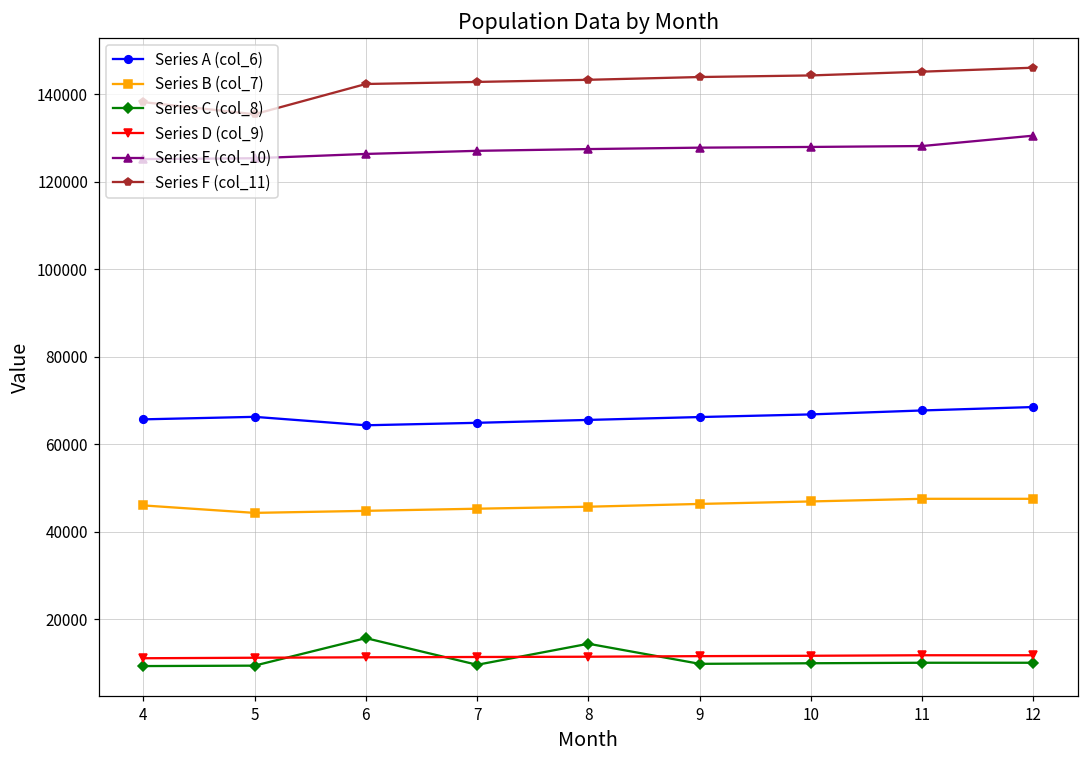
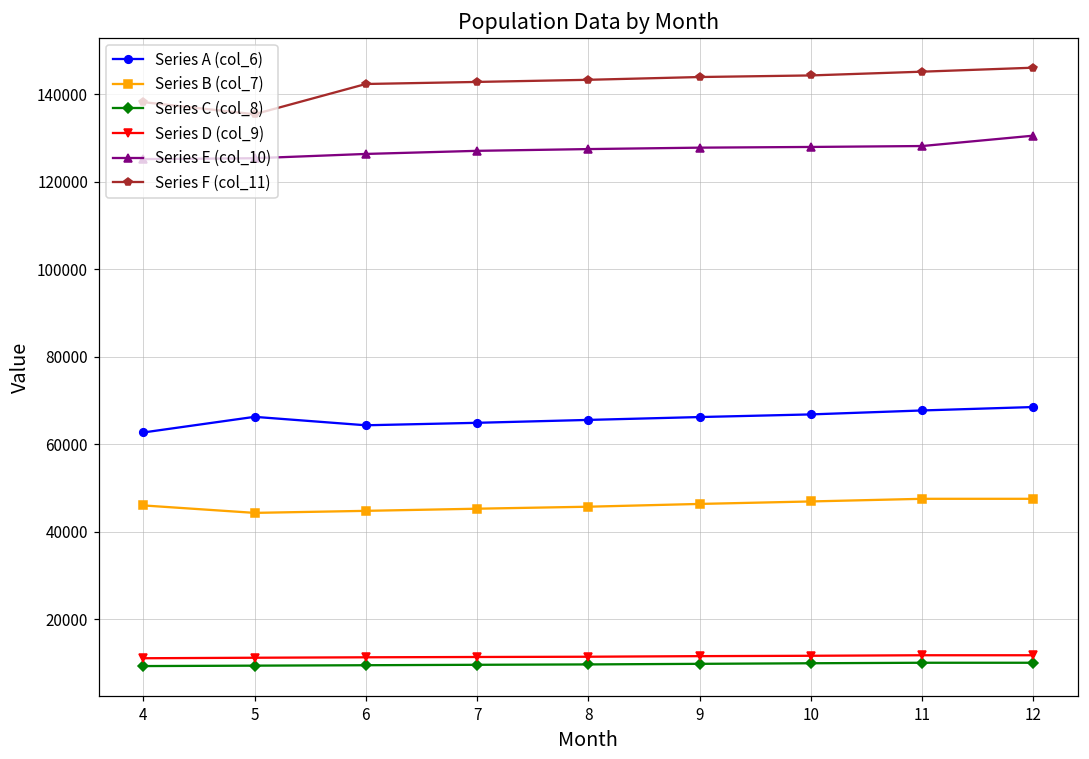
Series A (col_6), 4: 66000 -> 63000
Series C (col_8), 6: 16000 -> 9000
Series C (col_8), 8: 14000 -> 10000
